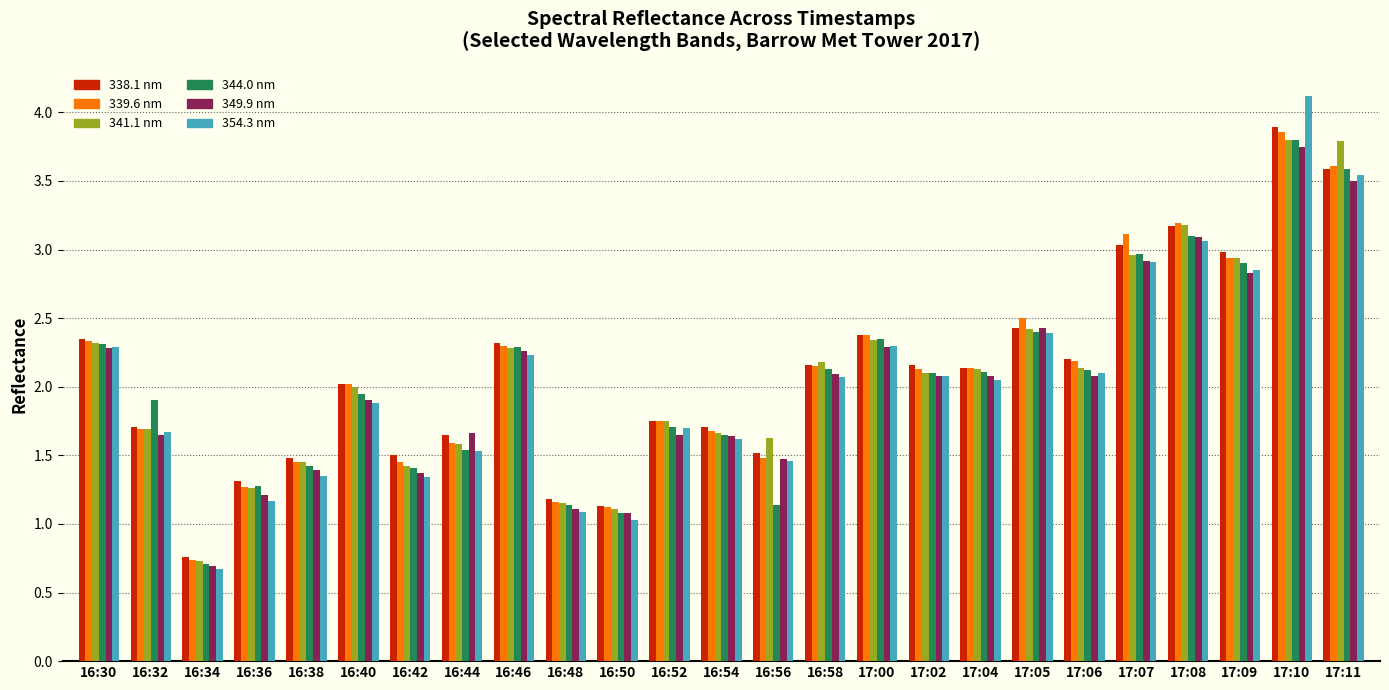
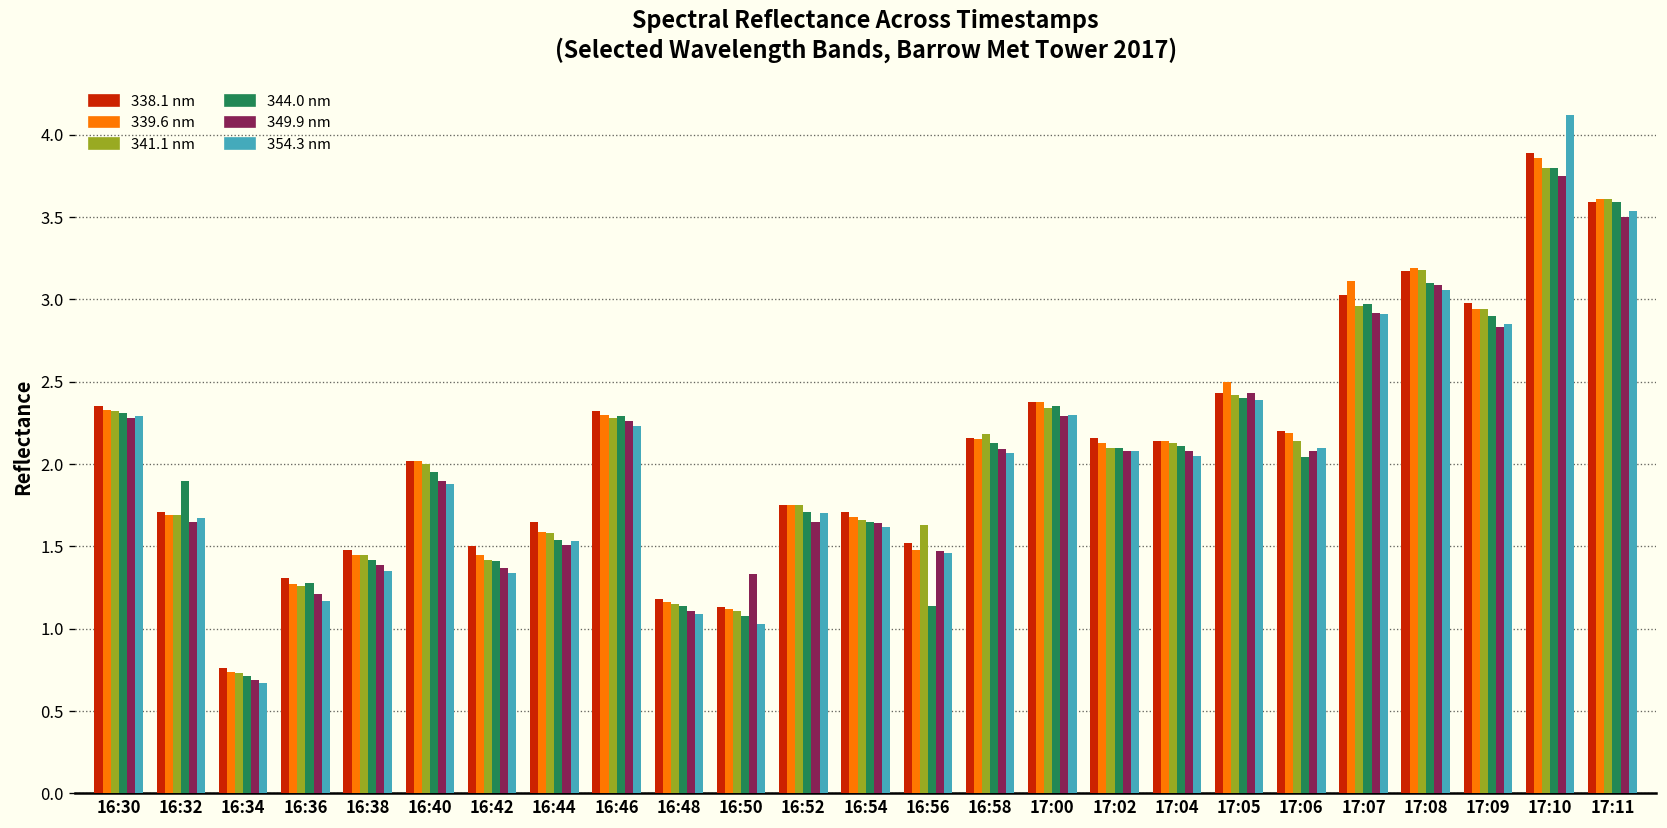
349.9 nm, 16:44: 1.66 -> 1.51
349.9 nm, 16:50: 1.08 -> 1.33
344.0 nm, 17:06: 2.12 -> 2.04
341.1 nm, 17:11: 3.79 -> 3.61
